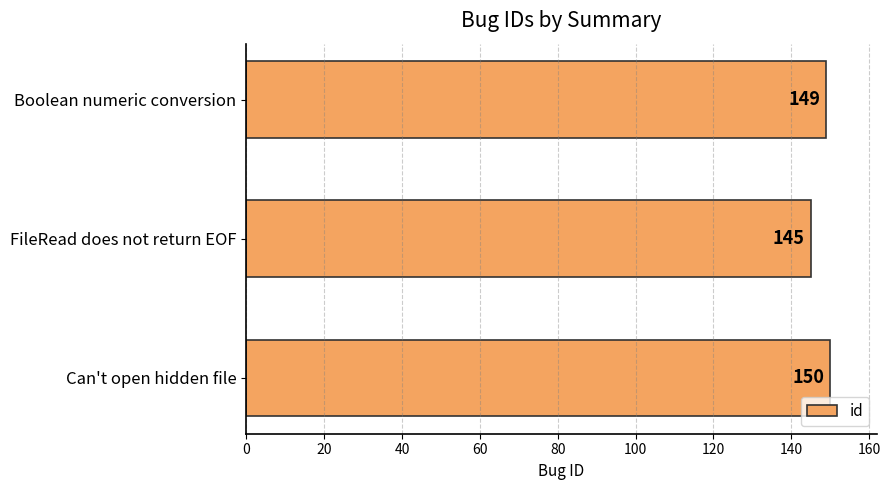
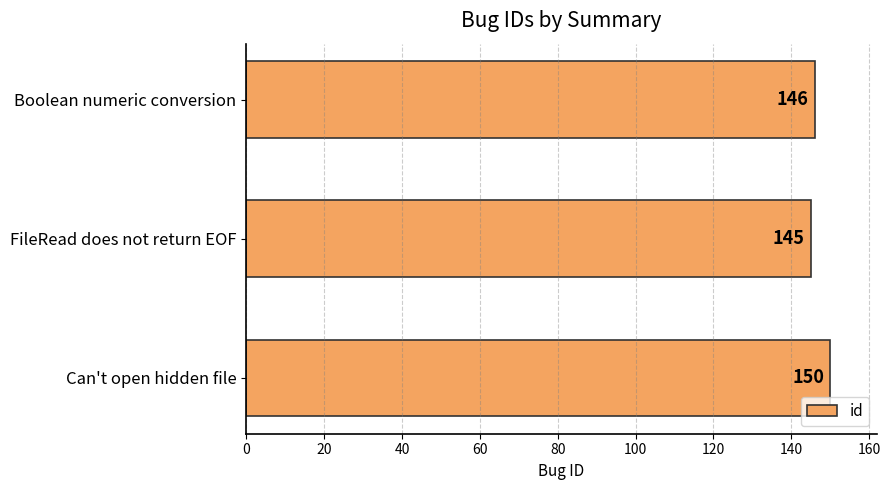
Boolean numeric conversion: 149 -> 146
